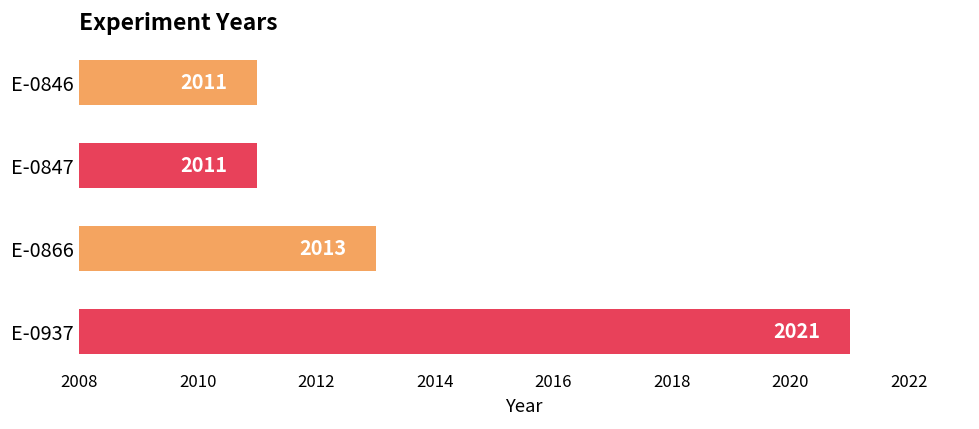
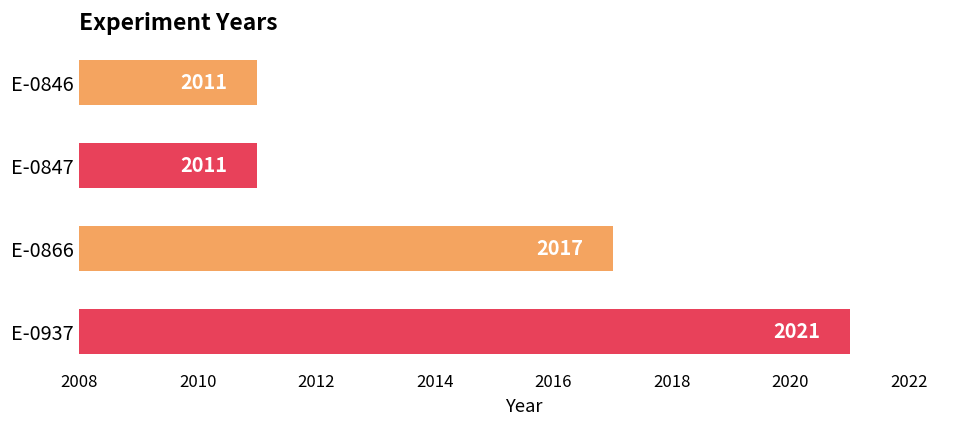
E-0866: 2013 -> 2017
